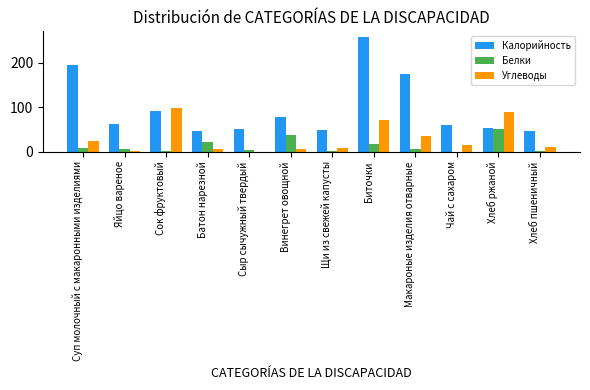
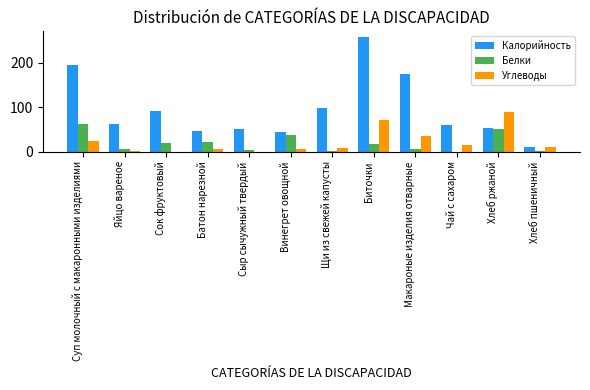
Белки, Суп молочный с макаронными изделиями: 10 -> 60
Белки, Сок фруктовый: 0 -> 20
Углеводы, Сок фруктовый: 100 -> 0
Калорийность, Винегрет овощной: 80 -> 40
Калорийность, Щи из свежей капусты: 50 -> 100
Калорийность, Хлеб пшеничный: 50 -> 10
